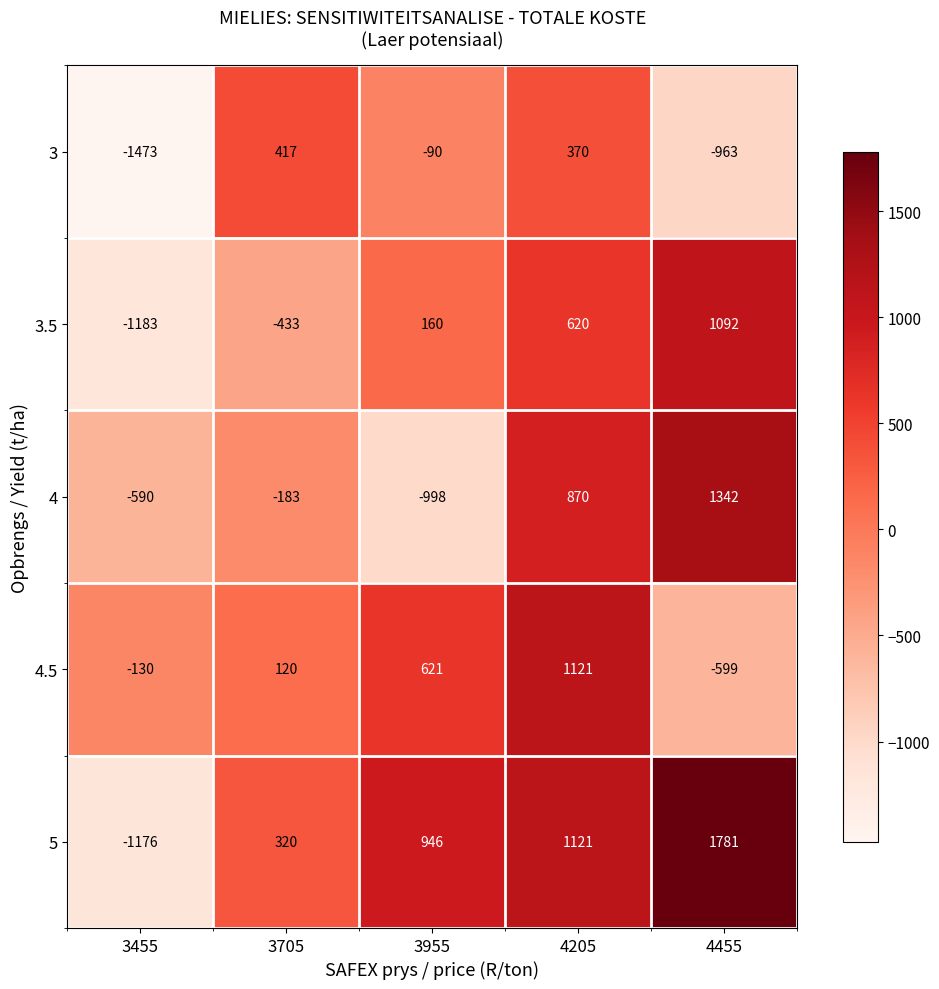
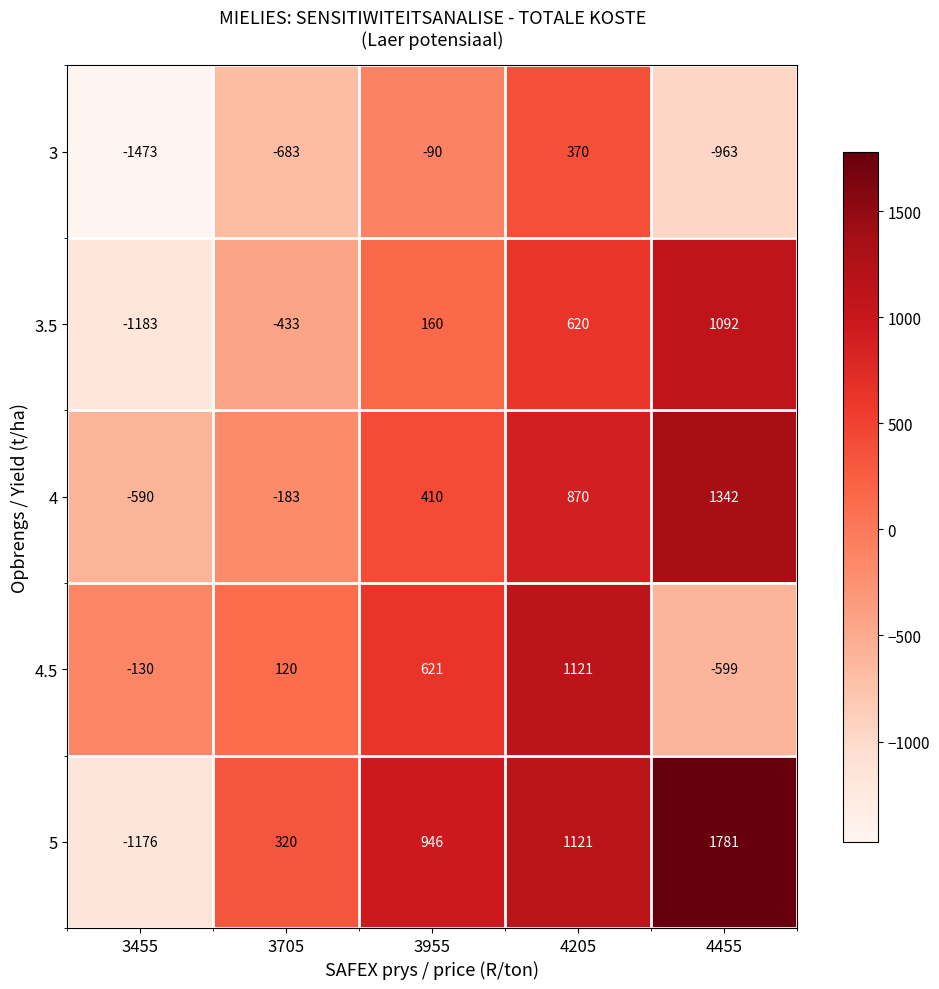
3, 3705: 417 -> -683
4, 3955: -998 -> 410
